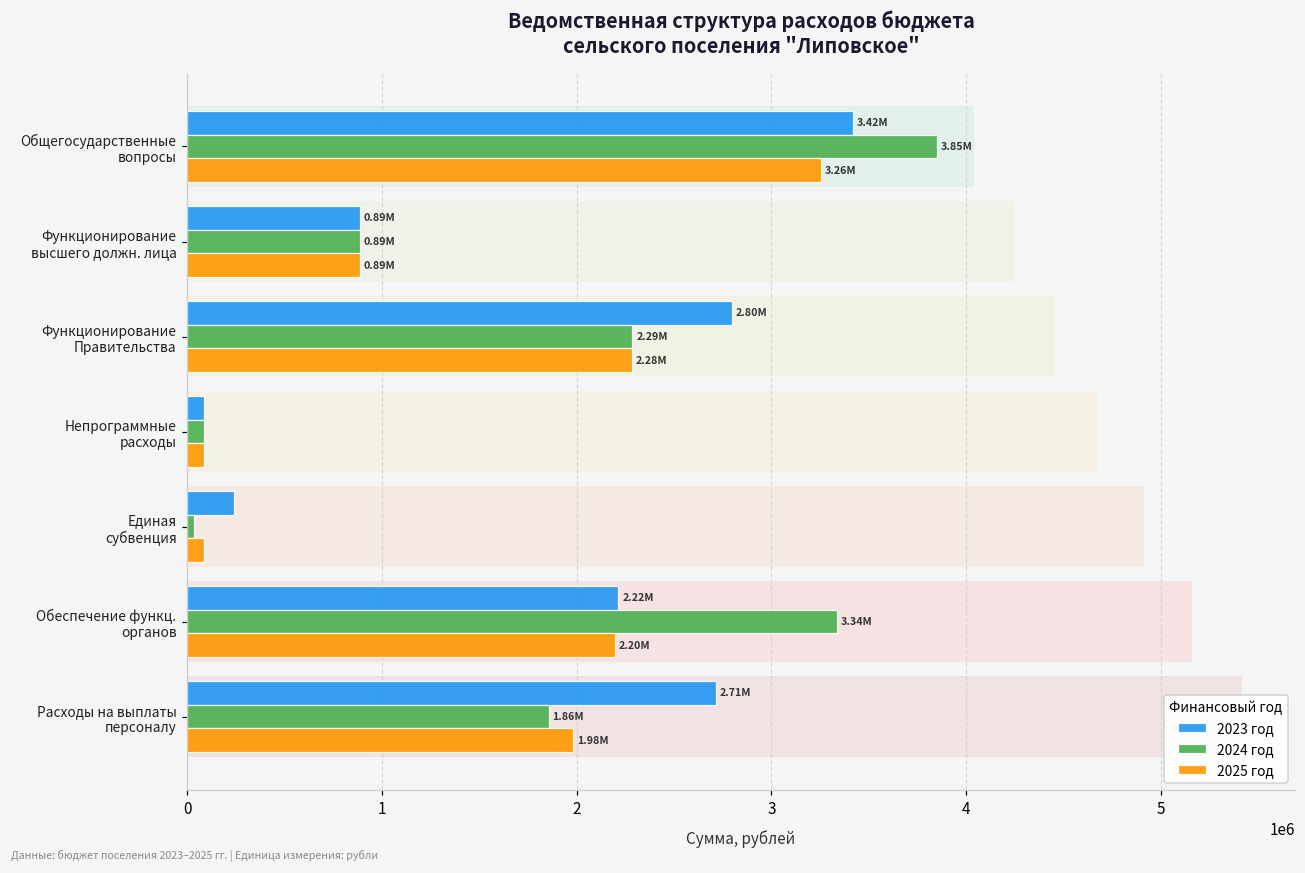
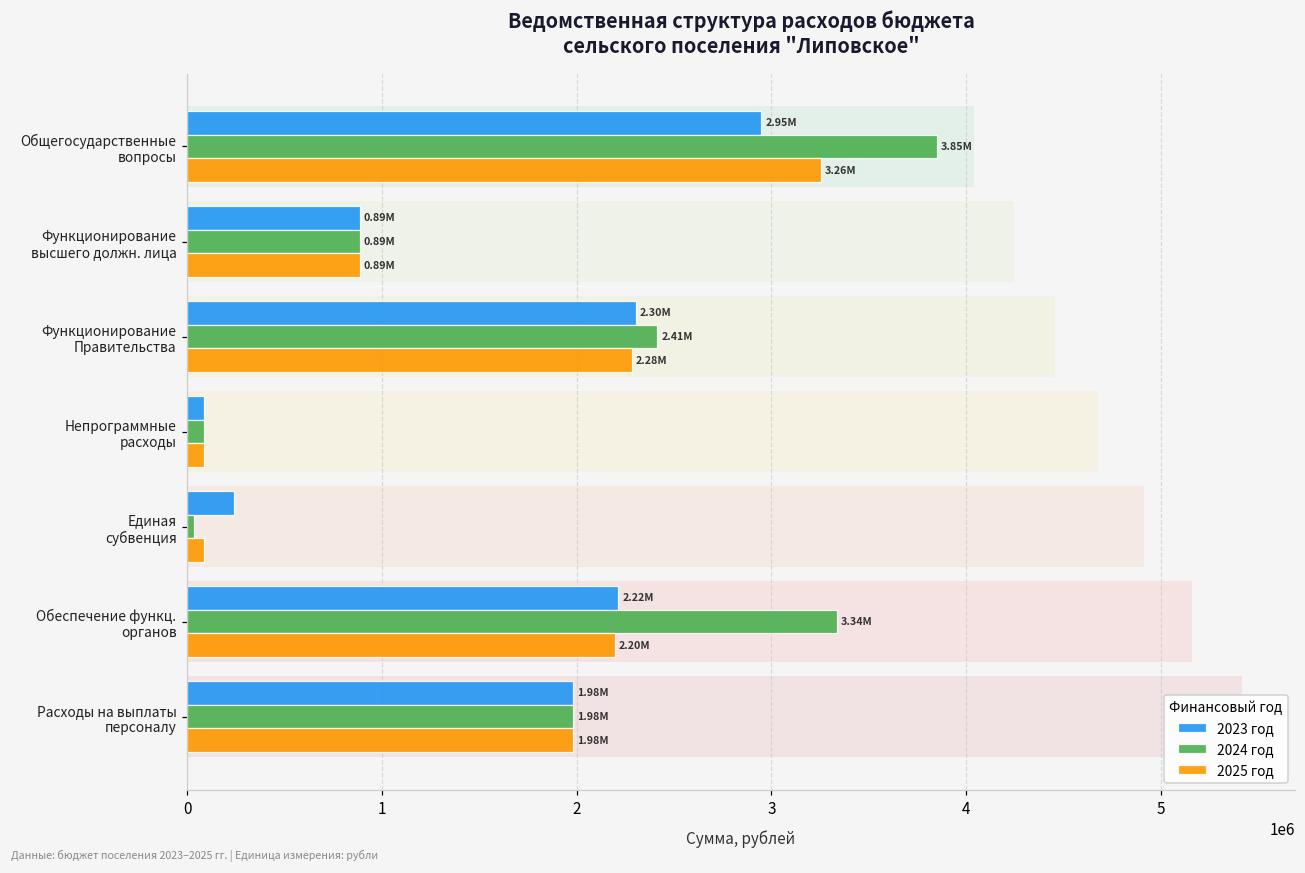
2023 год, Общегосударственные вопросы: 3.42М -> 2.95М
2023 год, Функционирование Правительства: 2.80М -> 2.30М
2024 год, Функционирование Правительства: 2.29М -> 2.41М
2023 год, Расходы на выплаты персоналу: 2.71М -> 1.98М
2024 год, Расходы на выплаты персоналу: 1.86М -> 1.98М
